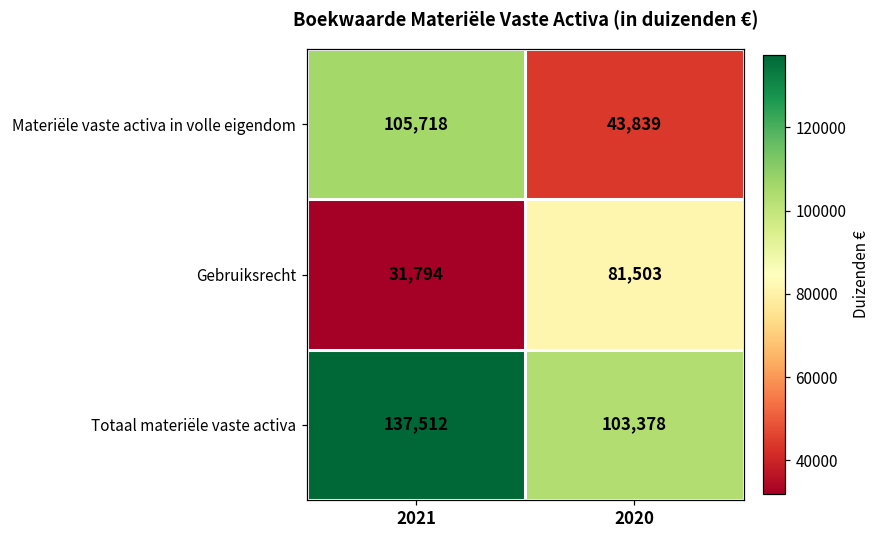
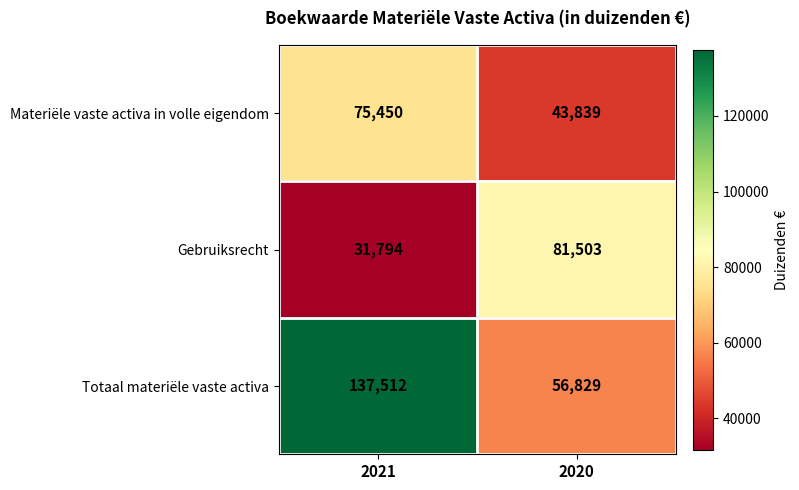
Materiële vaste activa in volle eigendom, 2021: 105,718 -> 75,450
Totaal materiële vaste activa, 2020: 103,378 -> 56,829
